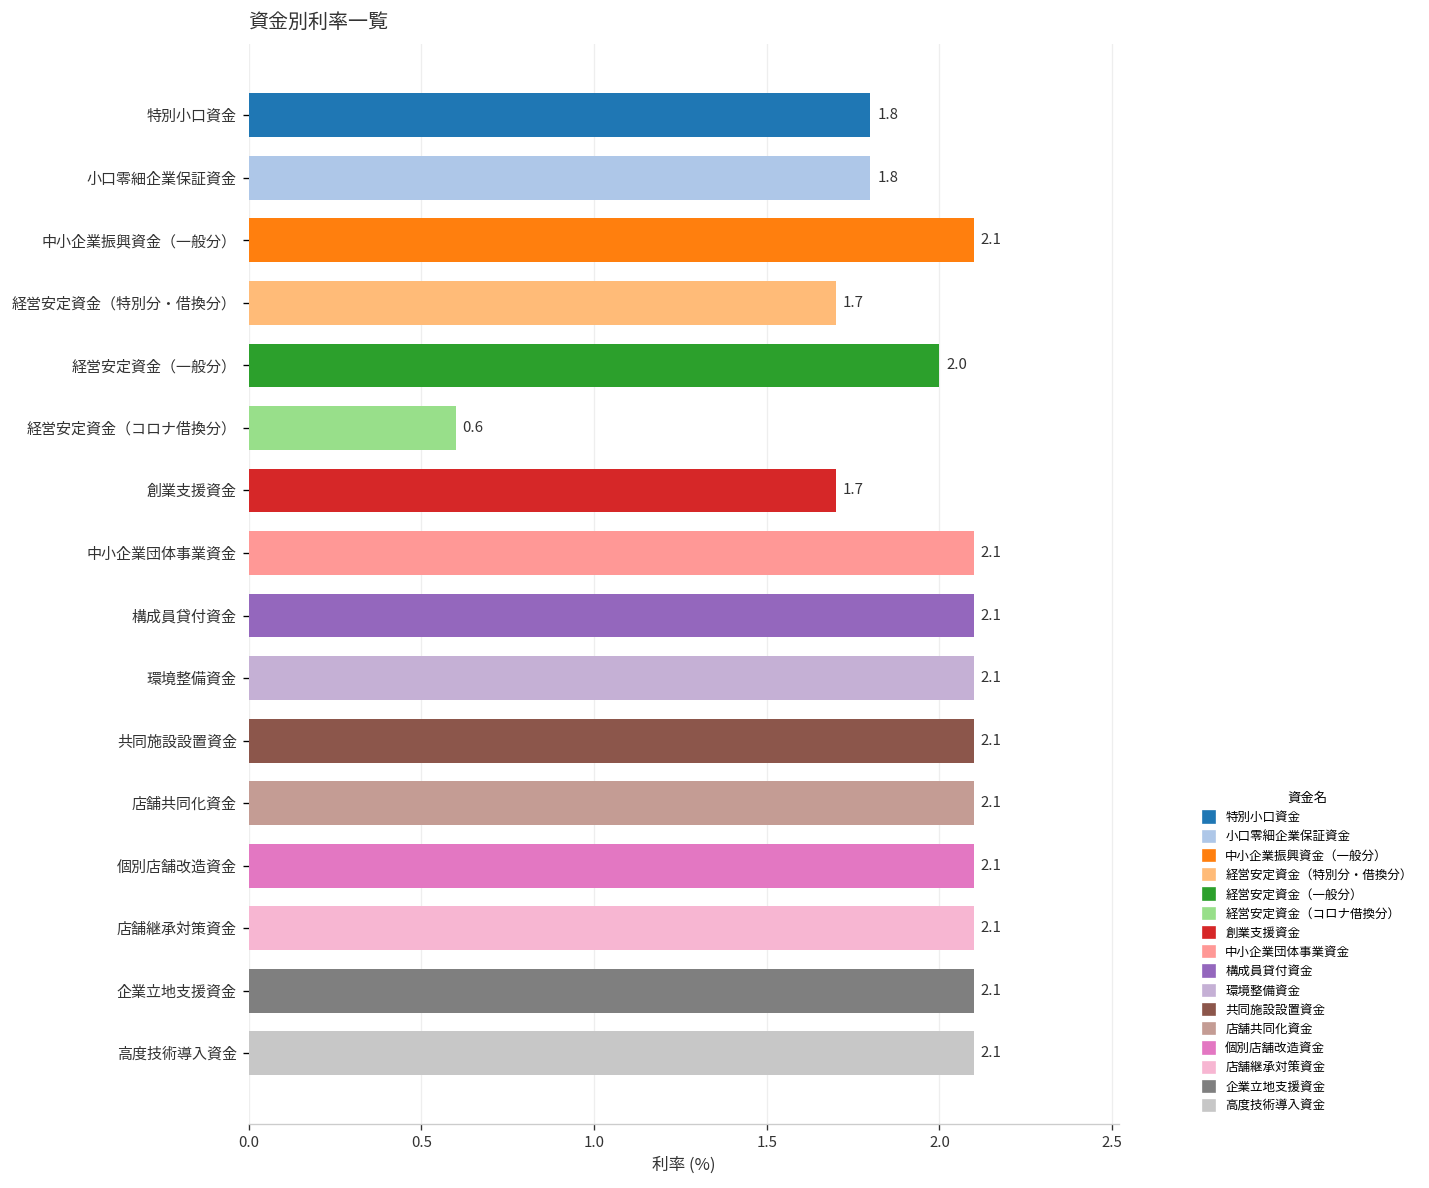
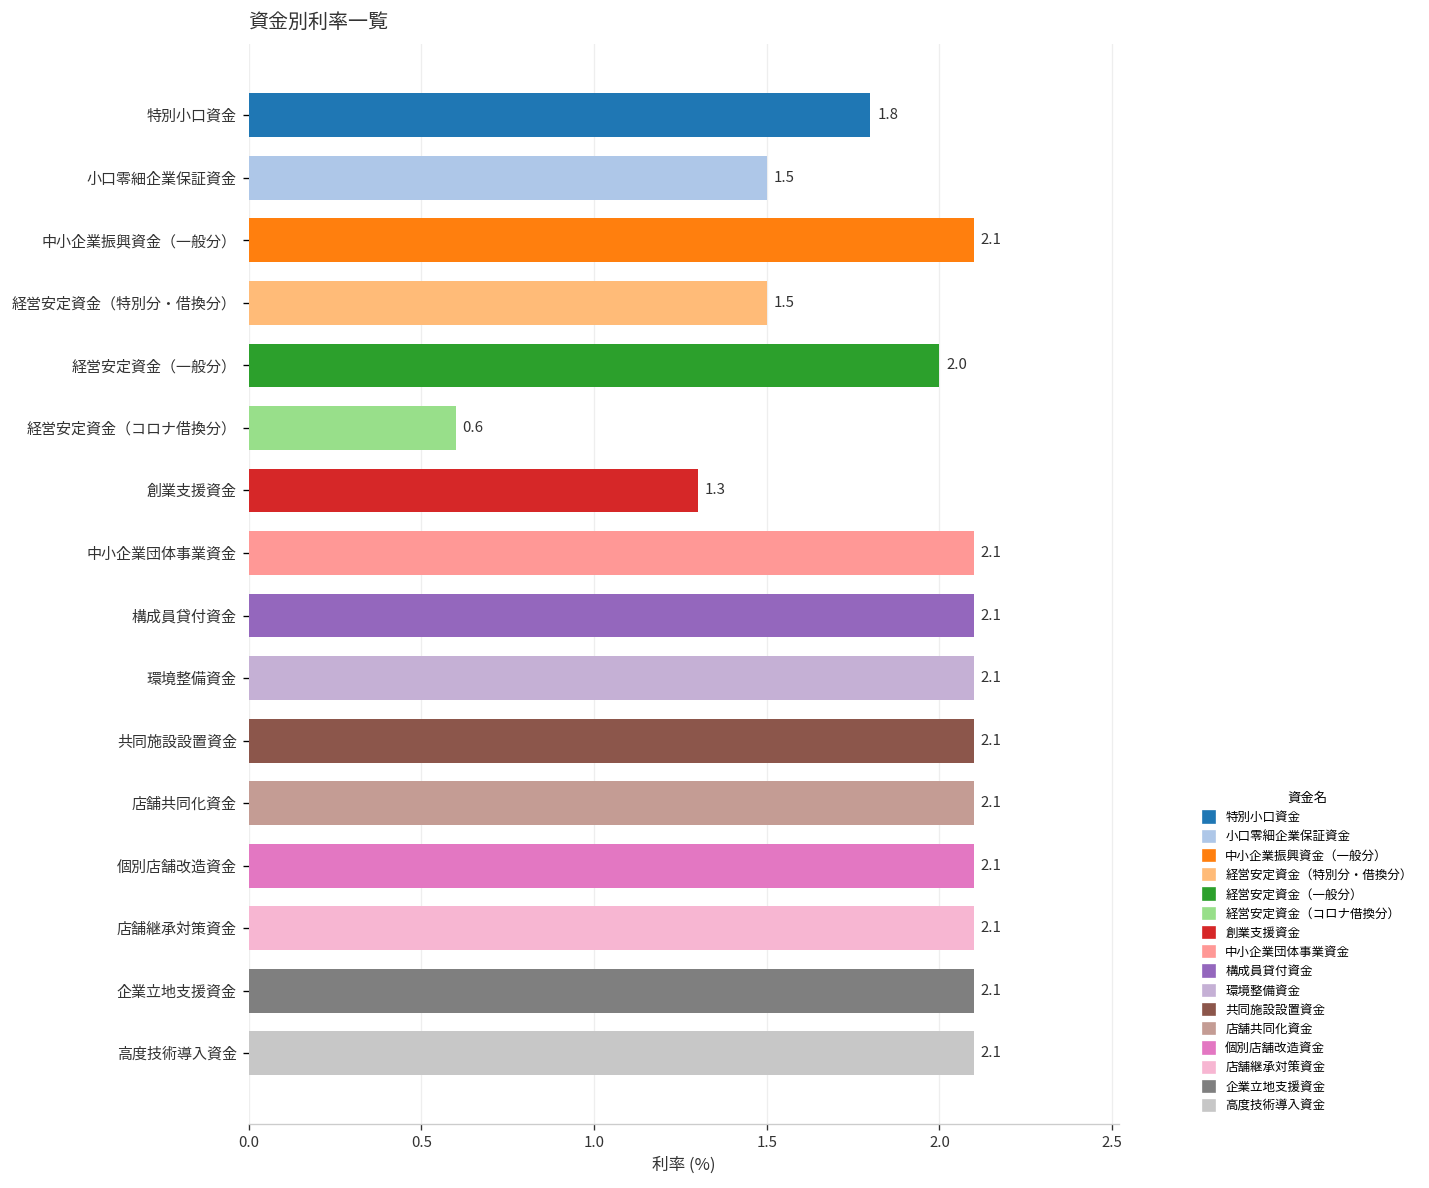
小口零細企業保証資金: 1.8 -> 1.5
経営安定資金（特別分・借換分）: 1.7 -> 1.5
創業支援資金: 1.7 -> 1.3
